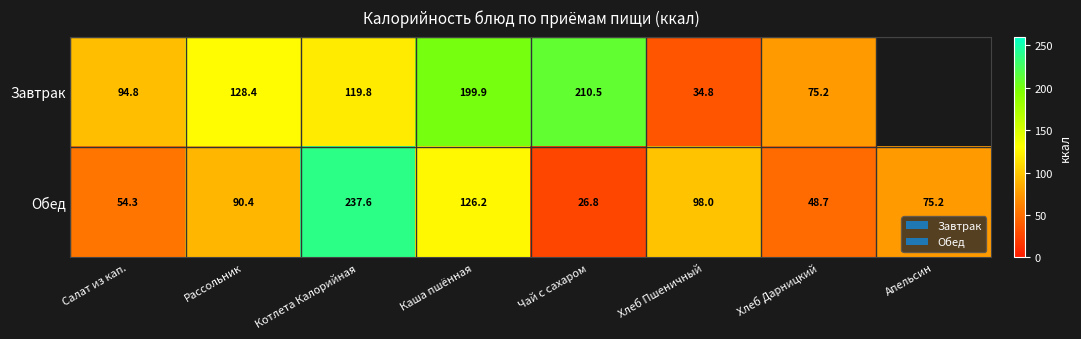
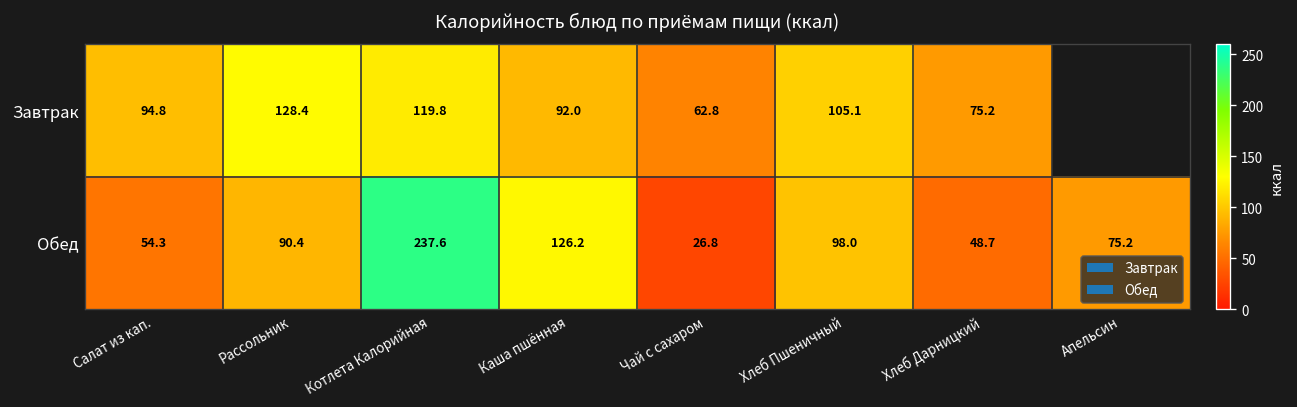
Завтрак, Каша пшённая: 199.9 -> 92.0
Завтрак, Чай с сахаром: 210.5 -> 62.8
Завтрак, Хлеб Пшеничный: 34.8 -> 105.1
